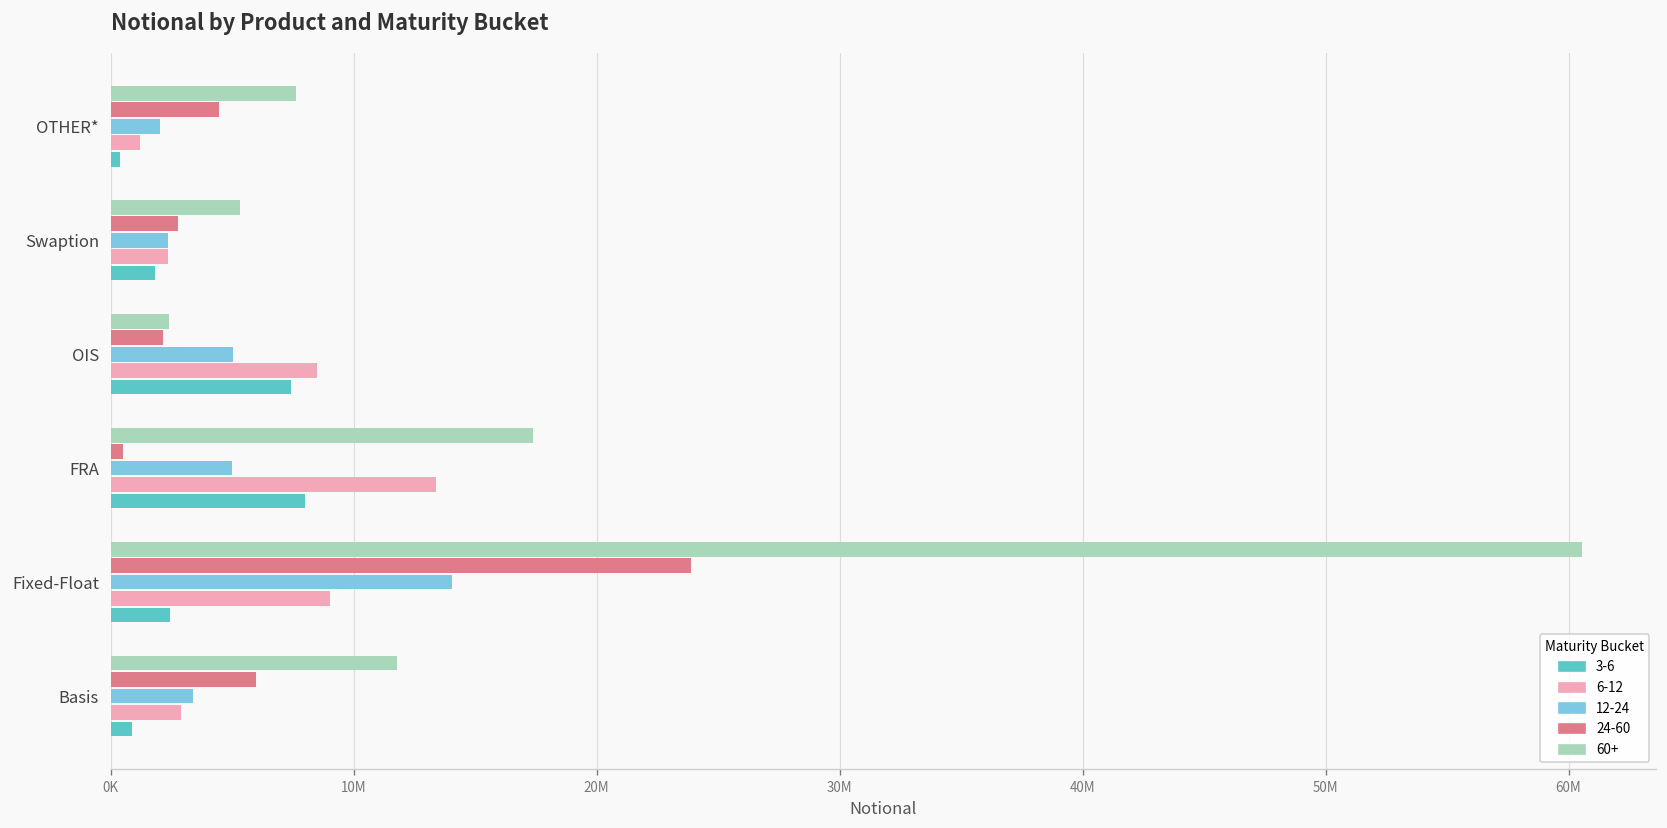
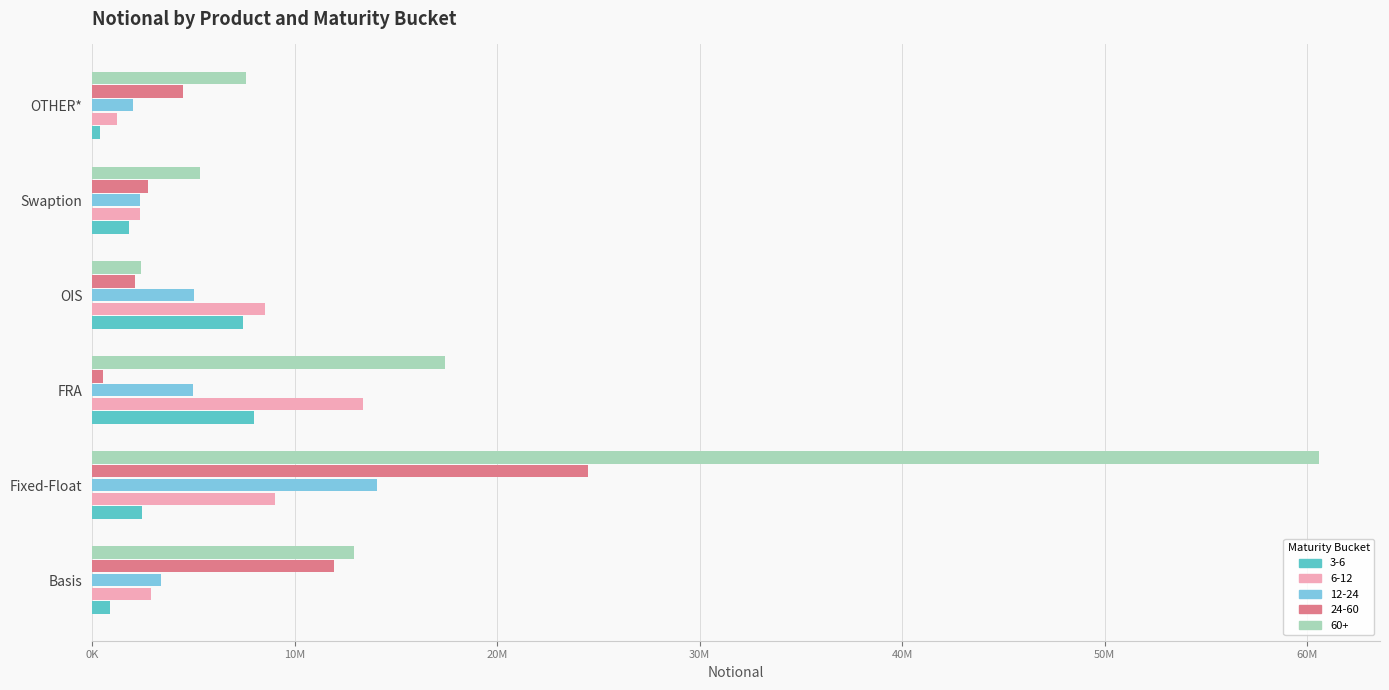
24-60, Fixed-Float: 23900000 -> 24500000
60+, Basis: 11800000 -> 12900000
24-60, Basis: 6000000 -> 11900000
